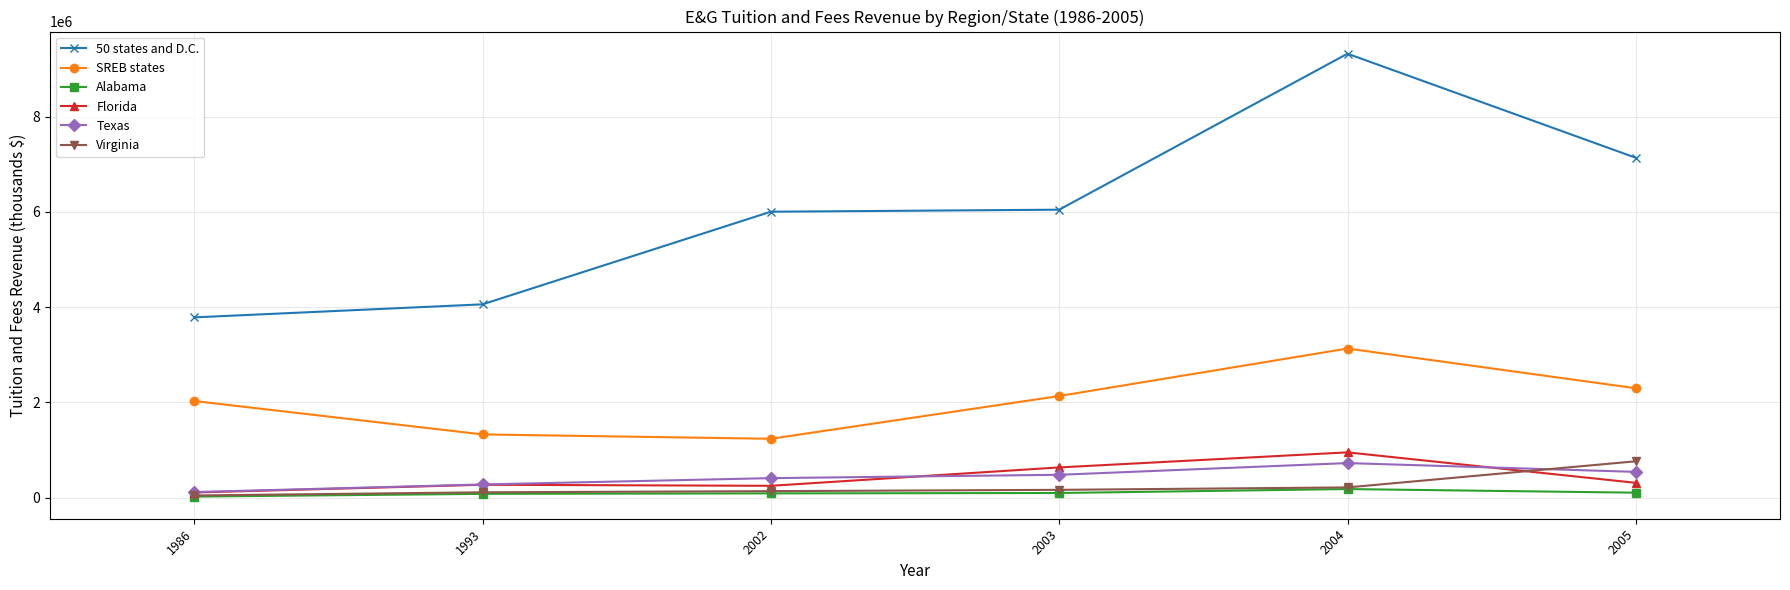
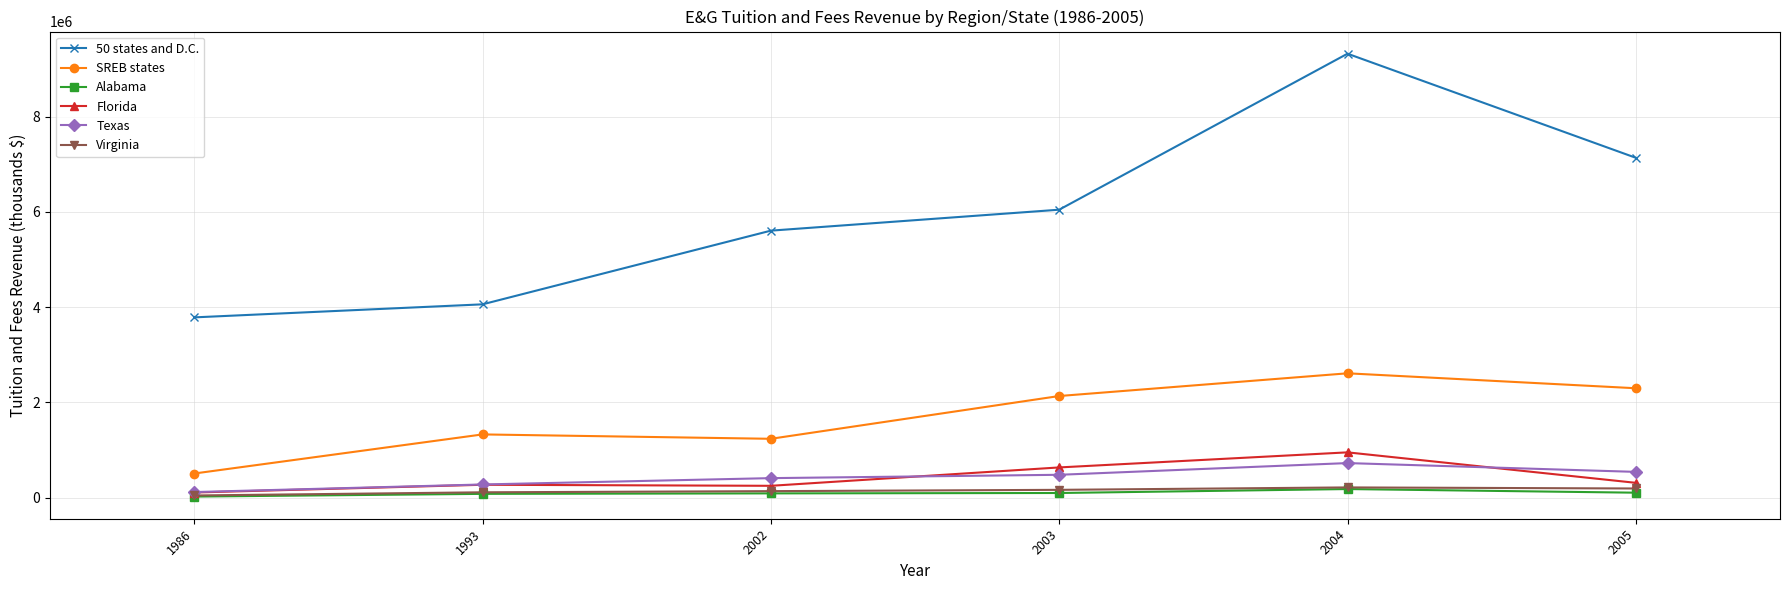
SREB states, 1986: 2000000 -> 500000
50 states and D.C., 2002: 6000000 -> 5600000
SREB states, 2004: 3100000 -> 2600000
Virginia, 2005: 800000 -> 200000
